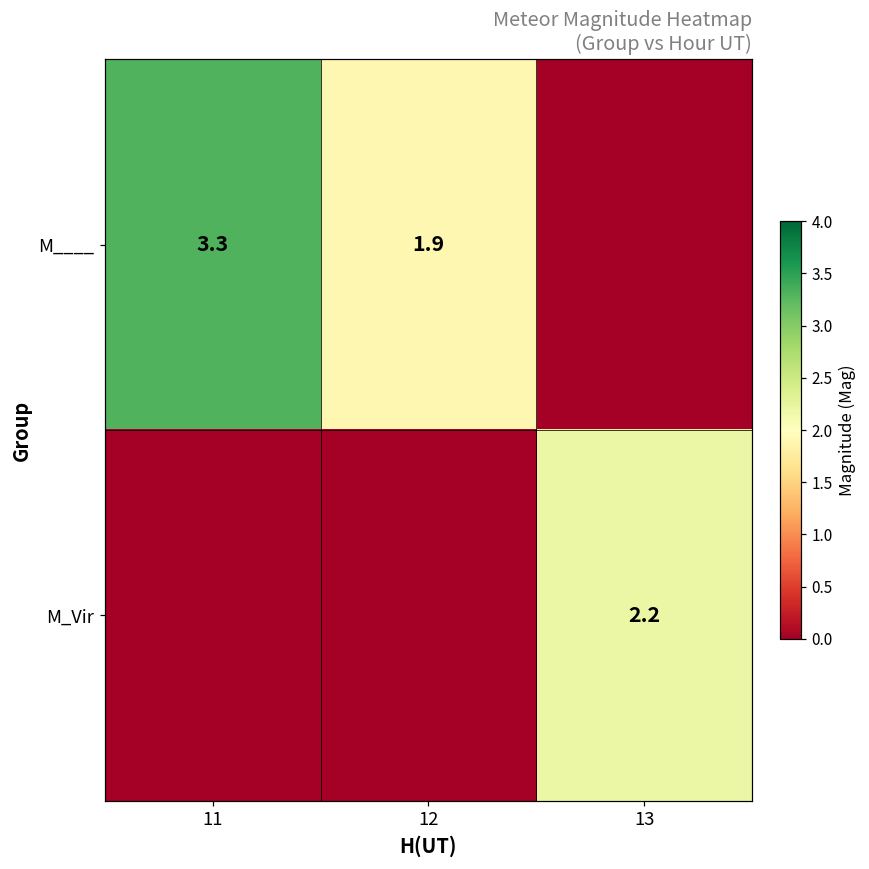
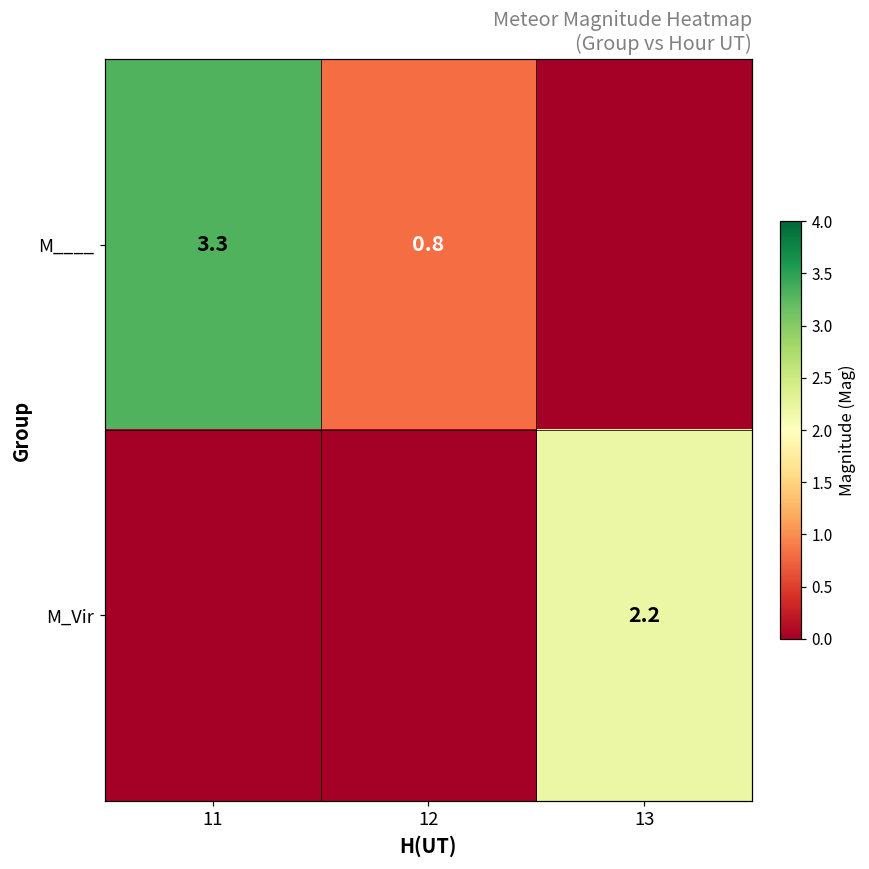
M____, 12: 1.9 -> 0.8
